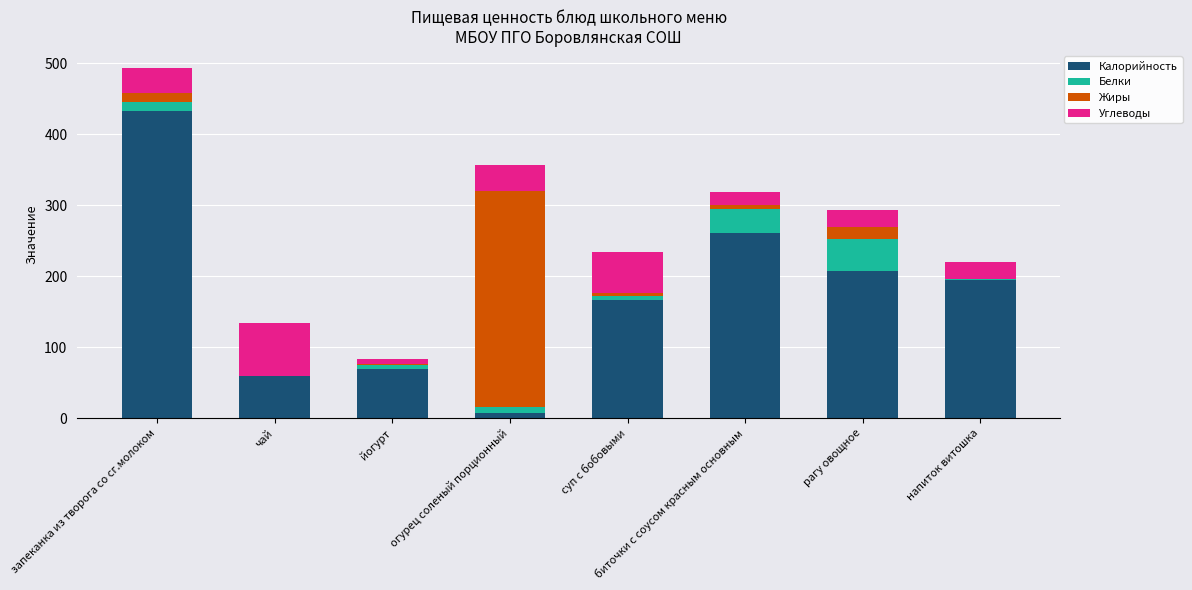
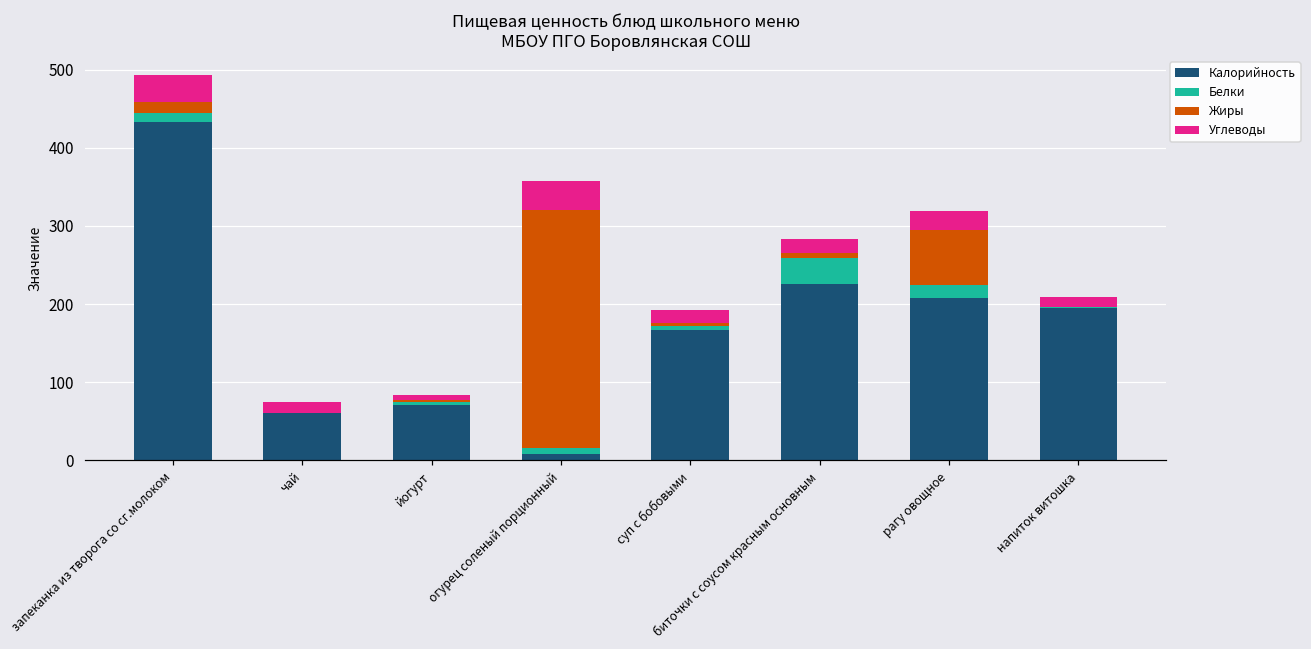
Углеводы, чай: 80 -> 20
Углеводы, суп с бобовыми: 60 -> 20
Калорийность, биточки с соусом красным основным: 260 -> 230
Белки, рагу овощное: 50 -> 20
Жиры, рагу овощное: 20 -> 70
Углеводы, напиток витошка: 30 -> 10
